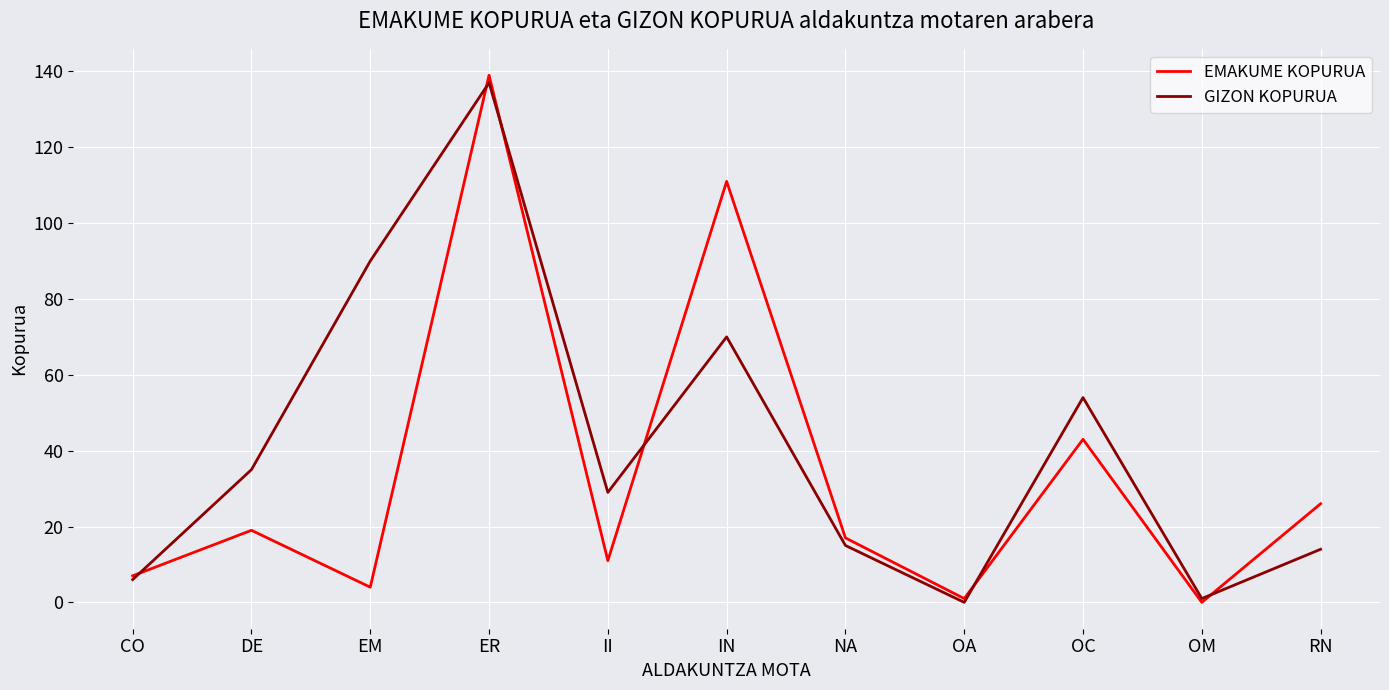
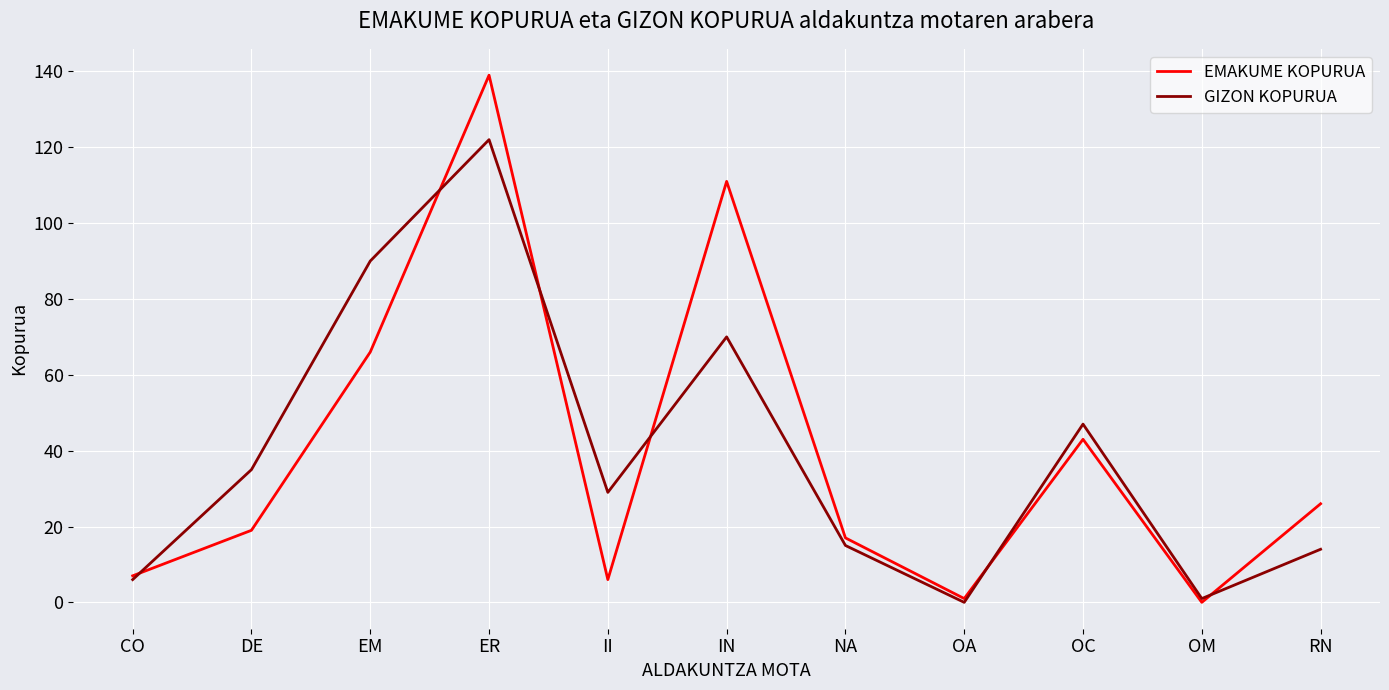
EMAKUME KOPURUA, EM: 4 -> 66
GIZON KOPURUA, ER: 137 -> 122
EMAKUME KOPURUA, II: 11 -> 6
GIZON KOPURUA, OC: 54 -> 47
